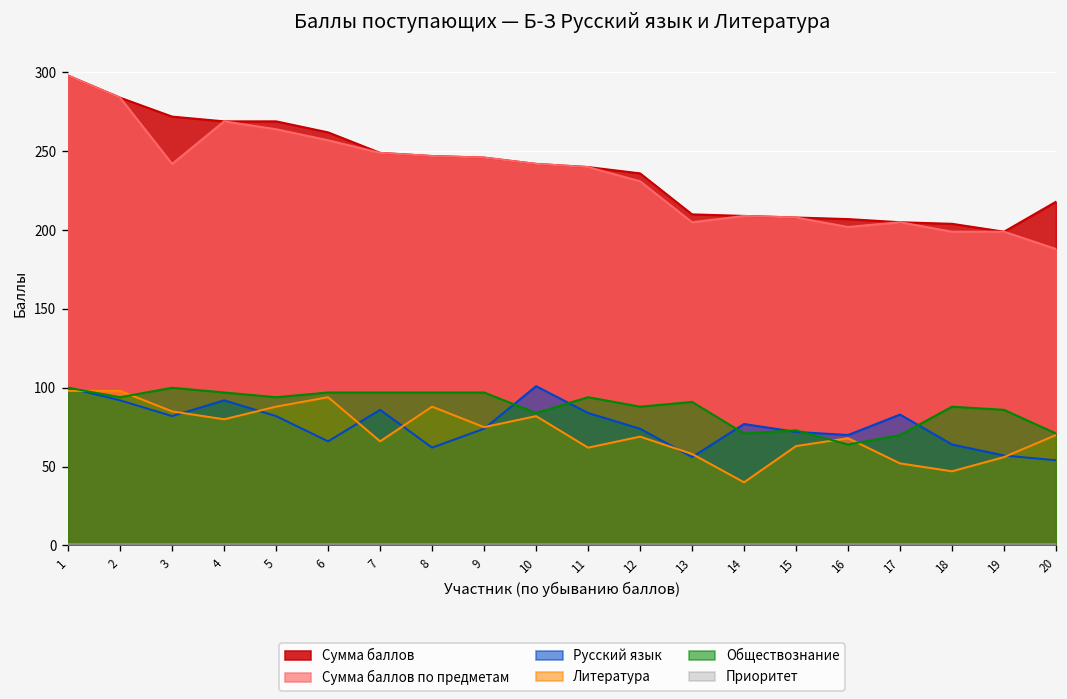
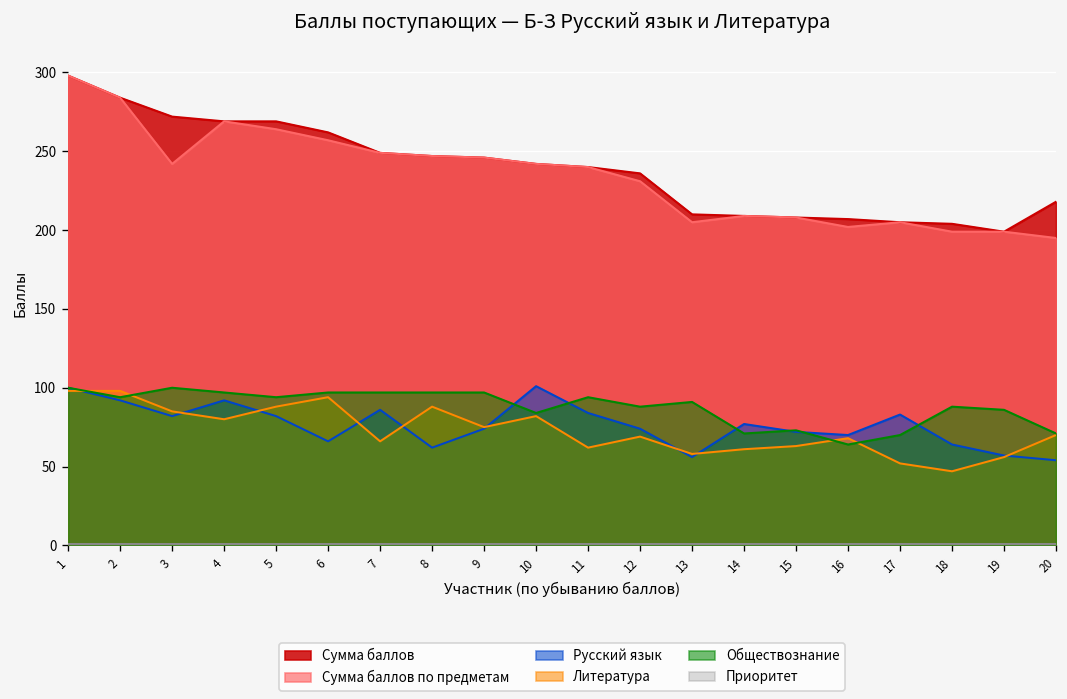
Литература, 14: 40 -> 61
Сумма баллов по предметам, 20: 188 -> 195
